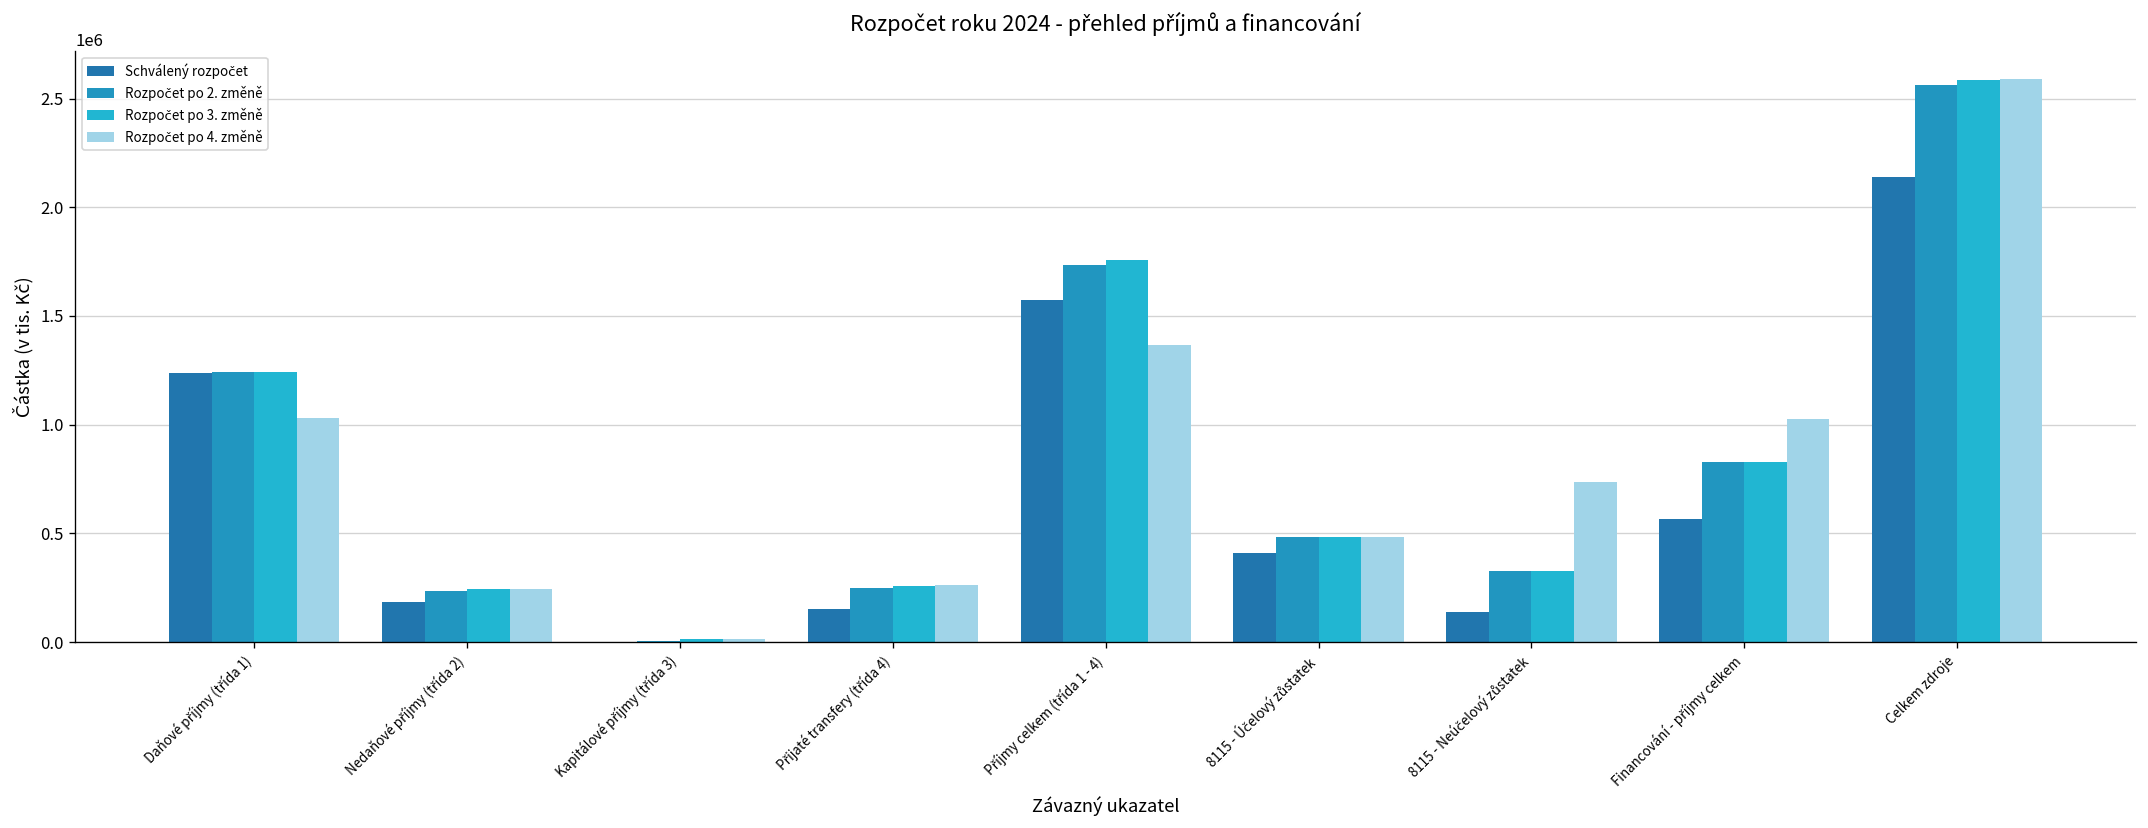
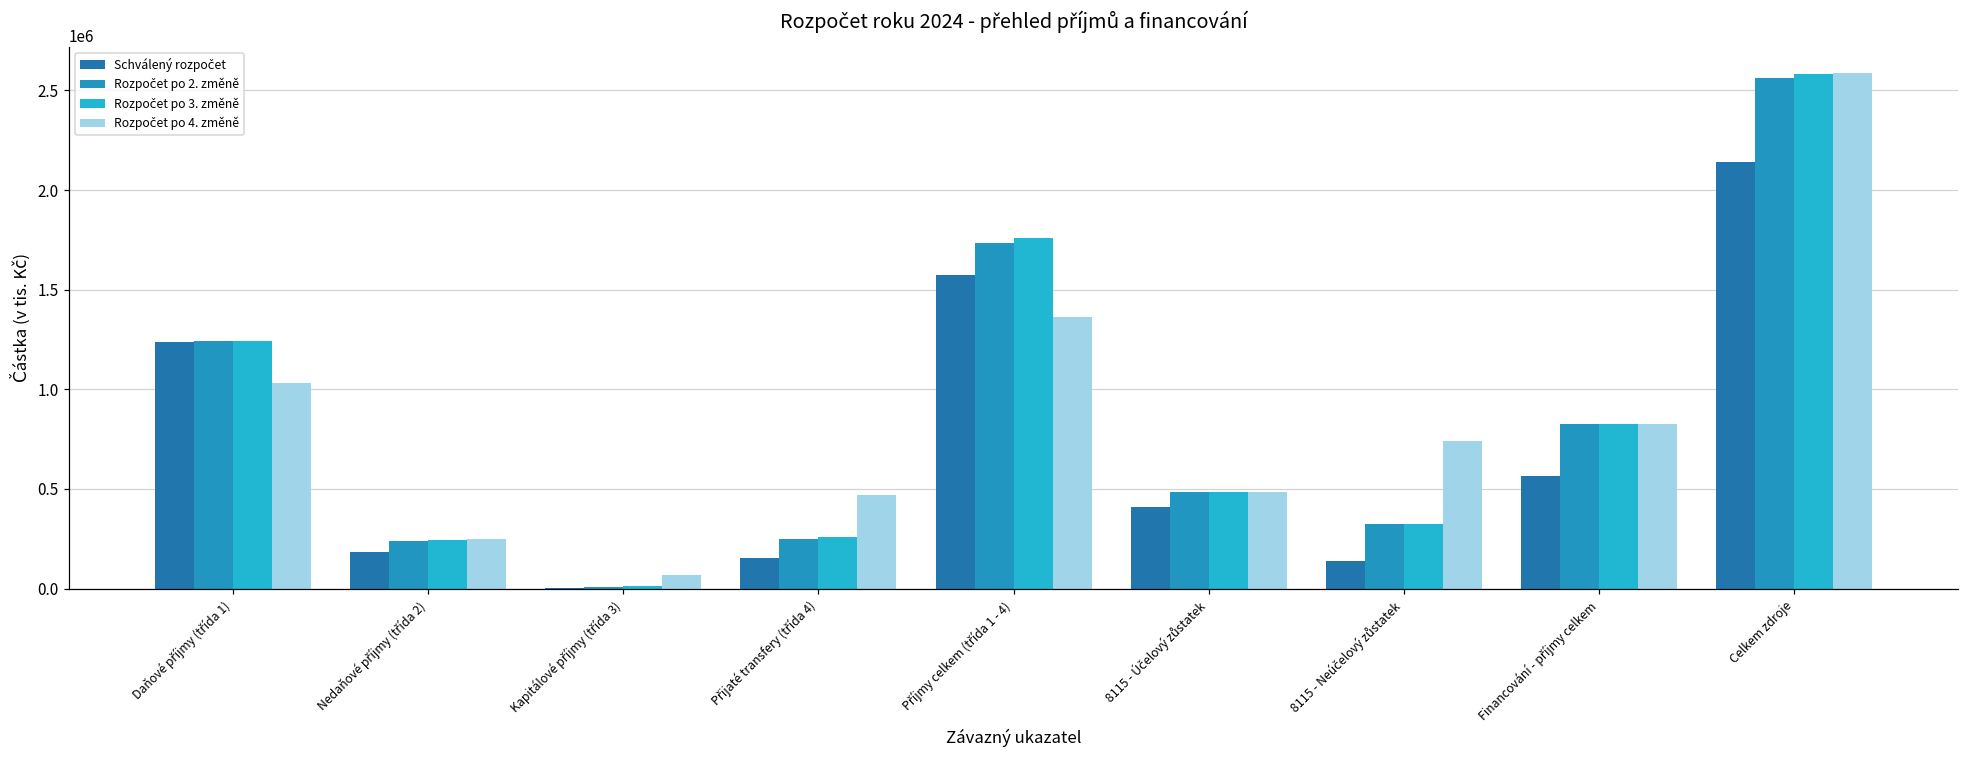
Rozpočet po 4. změně, Kapitálové příjmy (třída 3): 10000 -> 70000
Rozpočet po 4. změně, Přijaté transfery (třída 4): 260000 -> 470000
Rozpočet po 4. změně, Financování - příjmy celkem: 1020000 -> 830000
